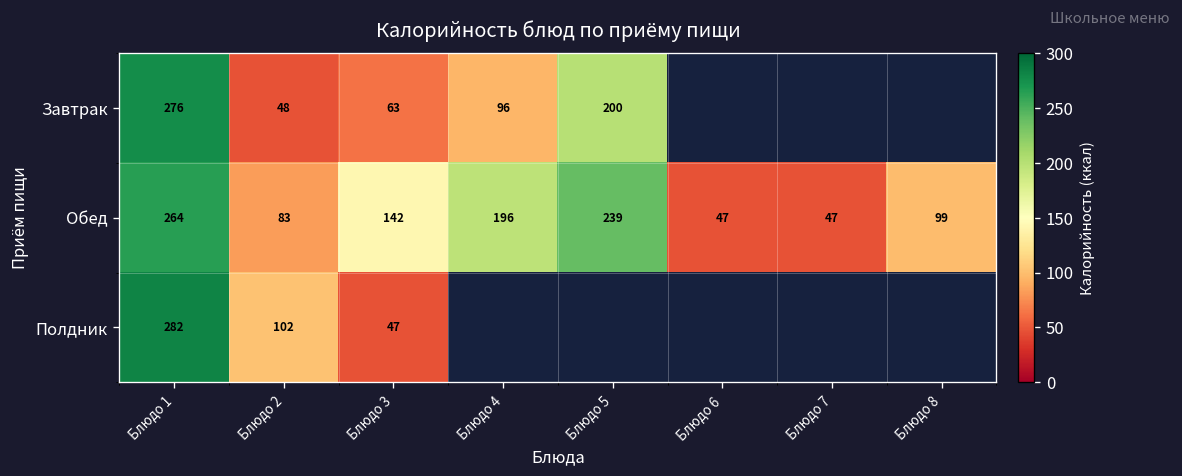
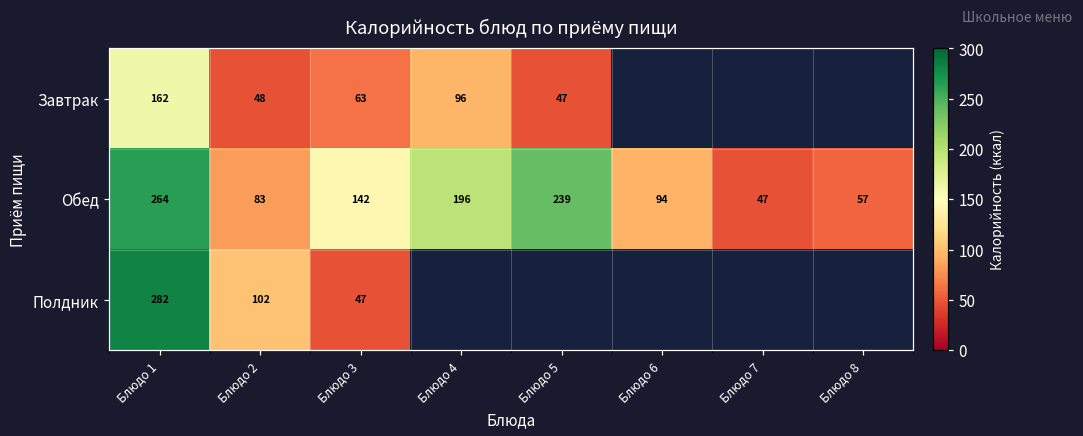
Завтрак, Блюдо 1: 276 -> 162
Завтрак, Блюдо 5: 200 -> 47
Обед, Блюдо 6: 47 -> 94
Обед, Блюдо 8: 99 -> 57
